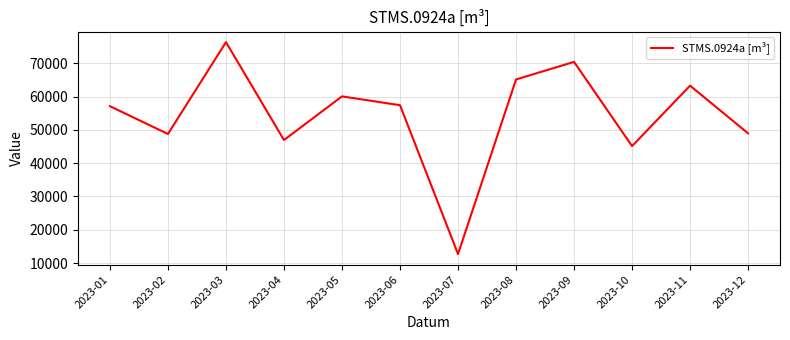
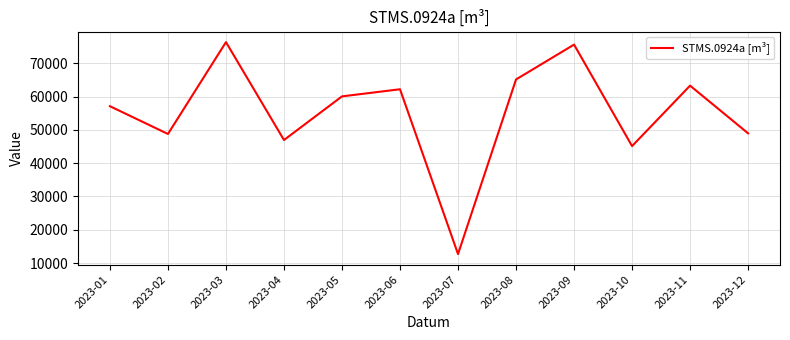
2023-06: 57000 -> 62000
2023-09: 70000 -> 76000
